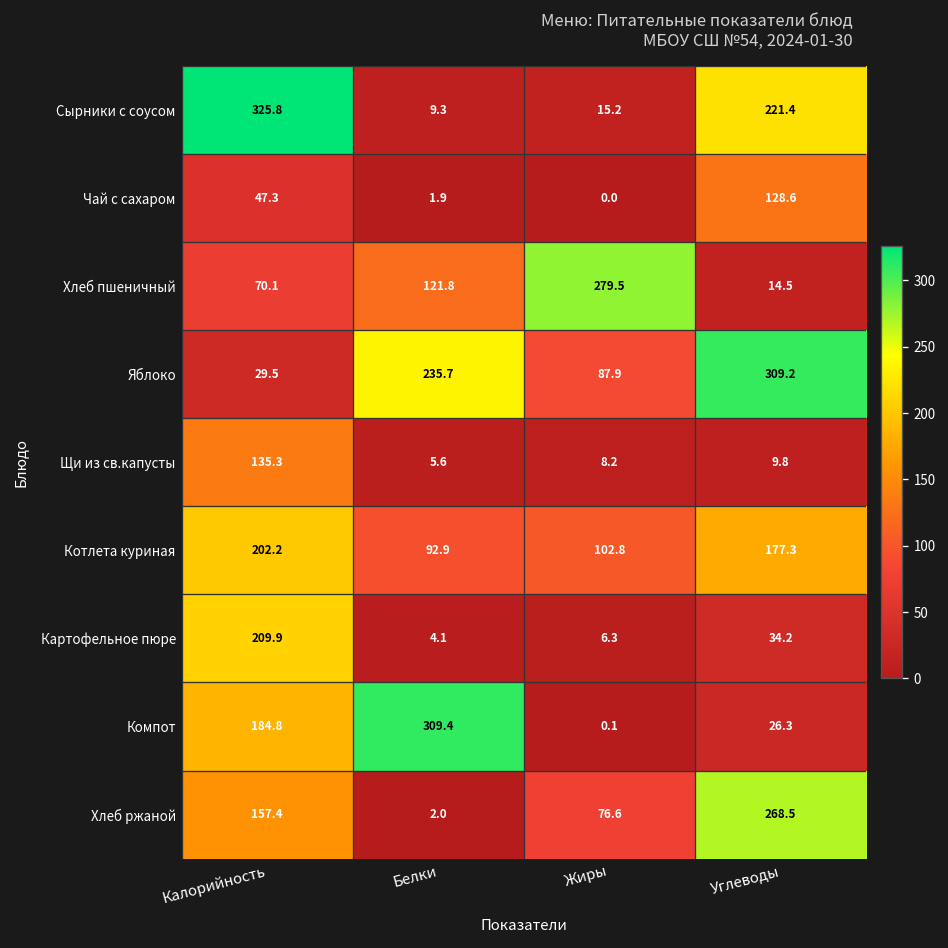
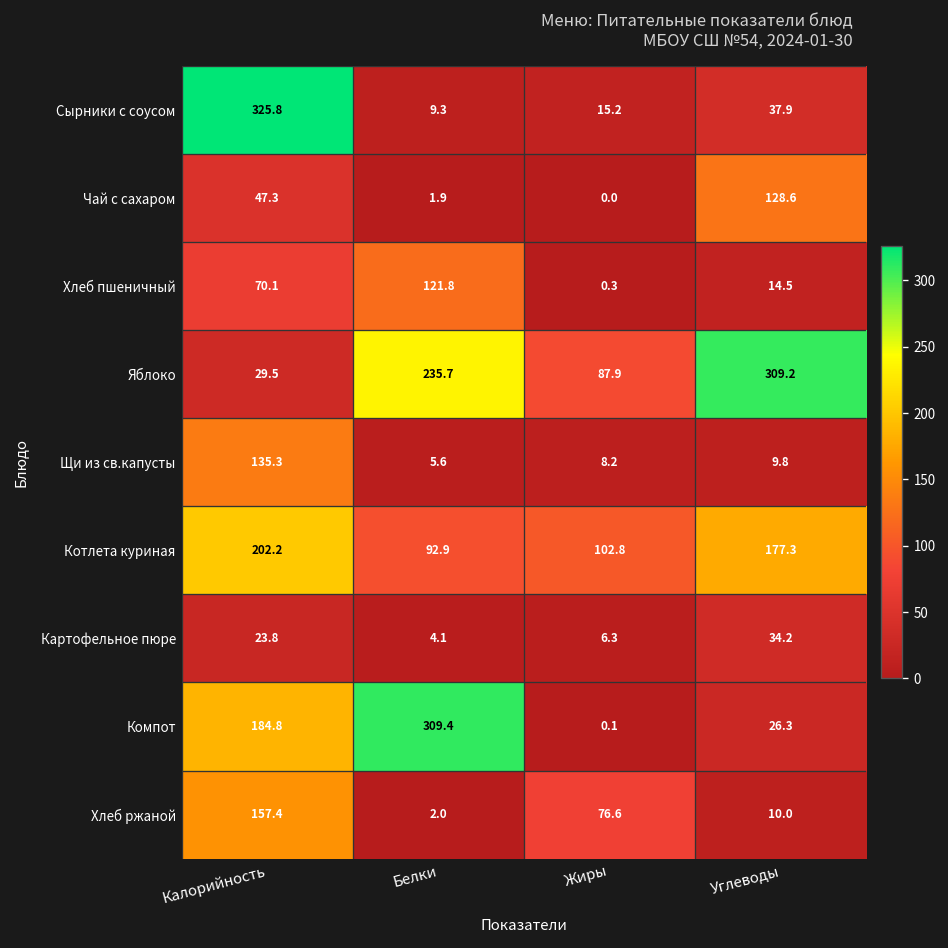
Сырники с соусом, Углеводы: 221.4 -> 37.9
Хлеб пшеничный, Жиры: 279.5 -> 0.3
Картофельное пюре, Калорийность: 209.9 -> 23.8
Хлеб ржаной, Углеводы: 268.5 -> 10.0
